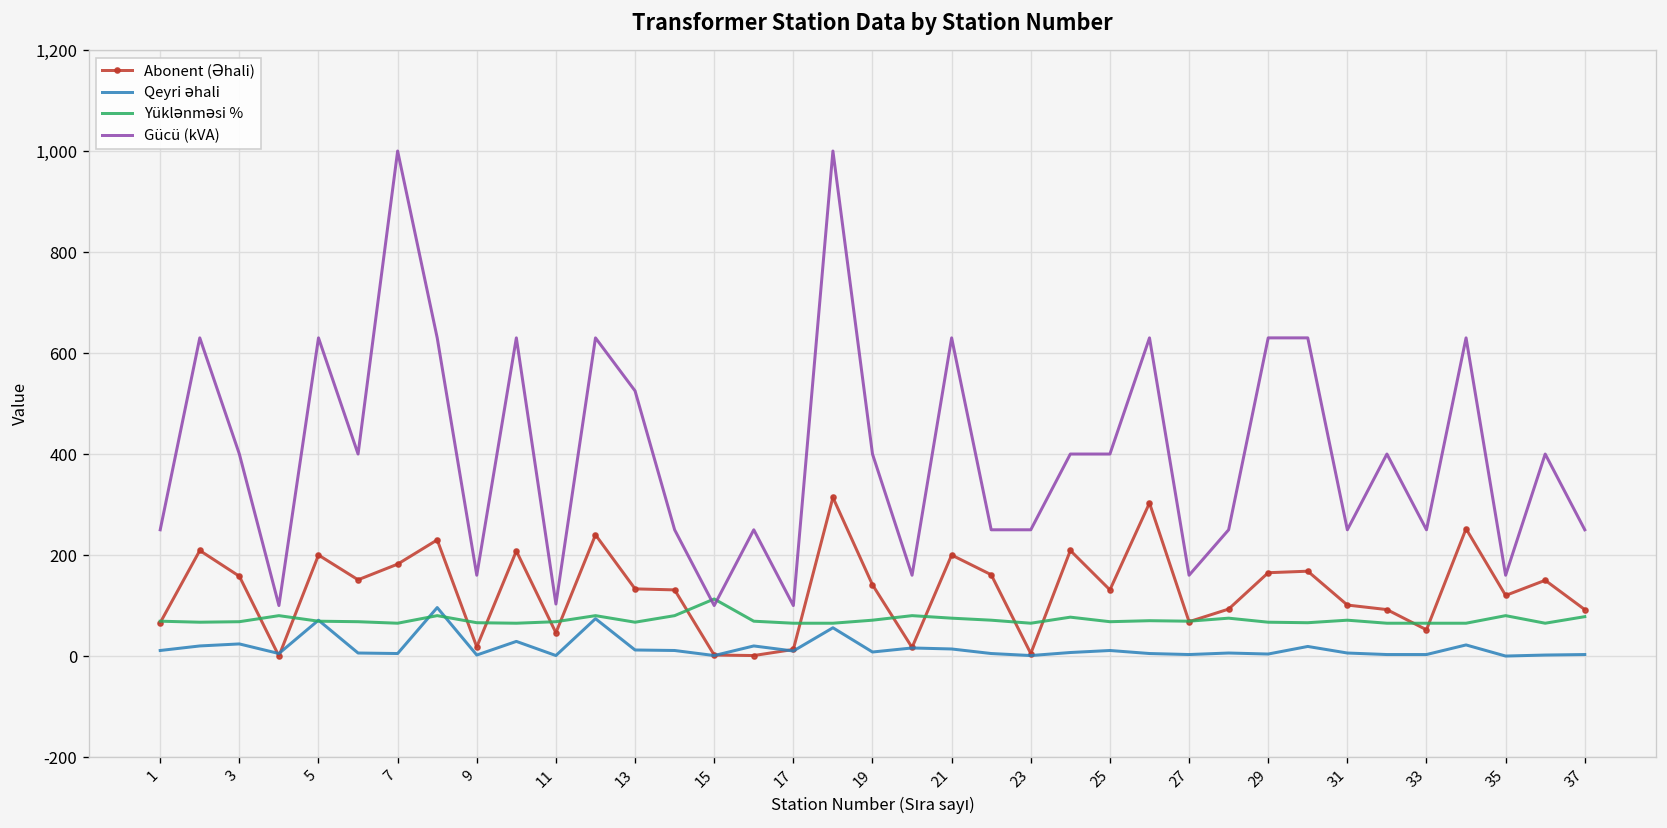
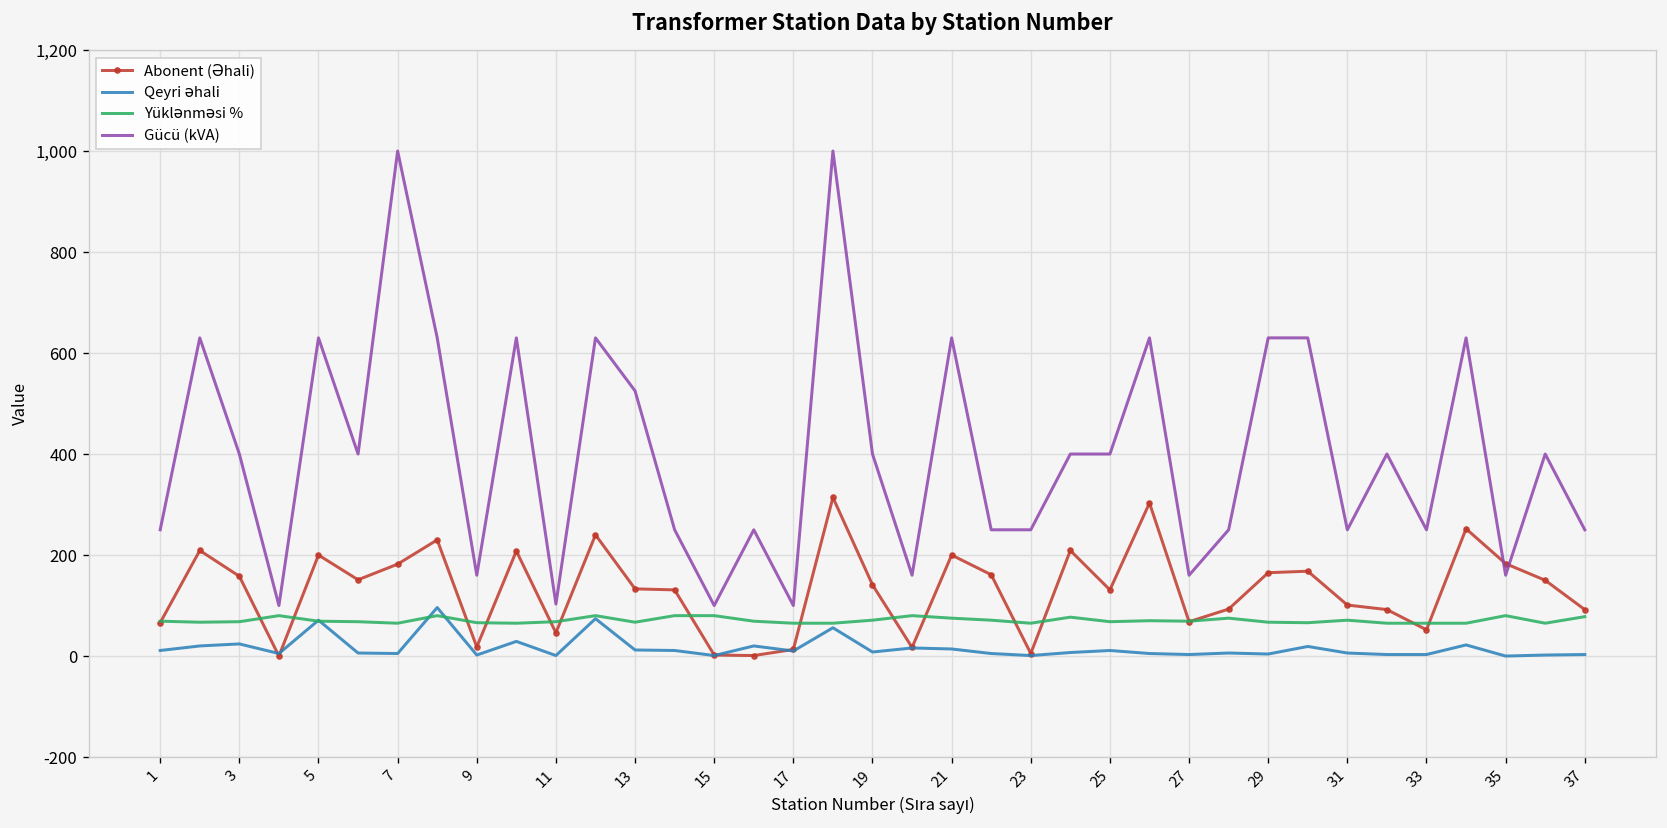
Yüklənməsi %, 15: 110 -> 80
Abonent (Əhali), 35: 120 -> 180
